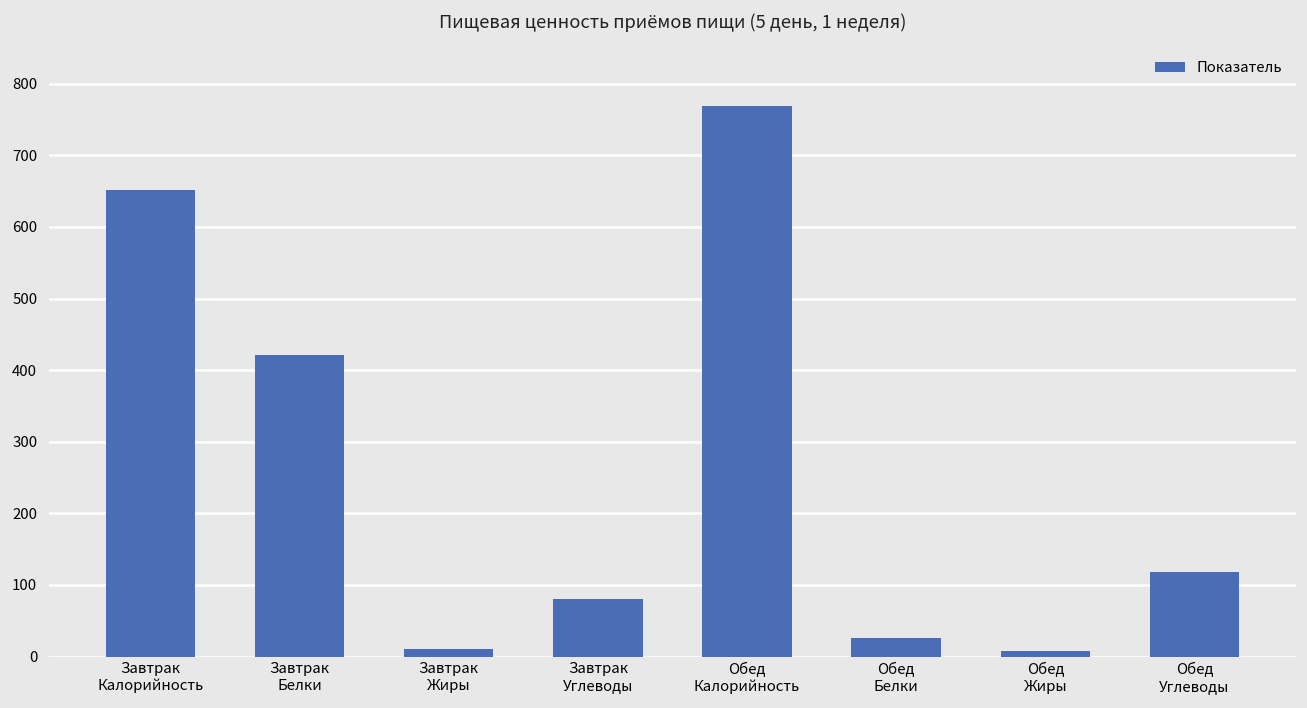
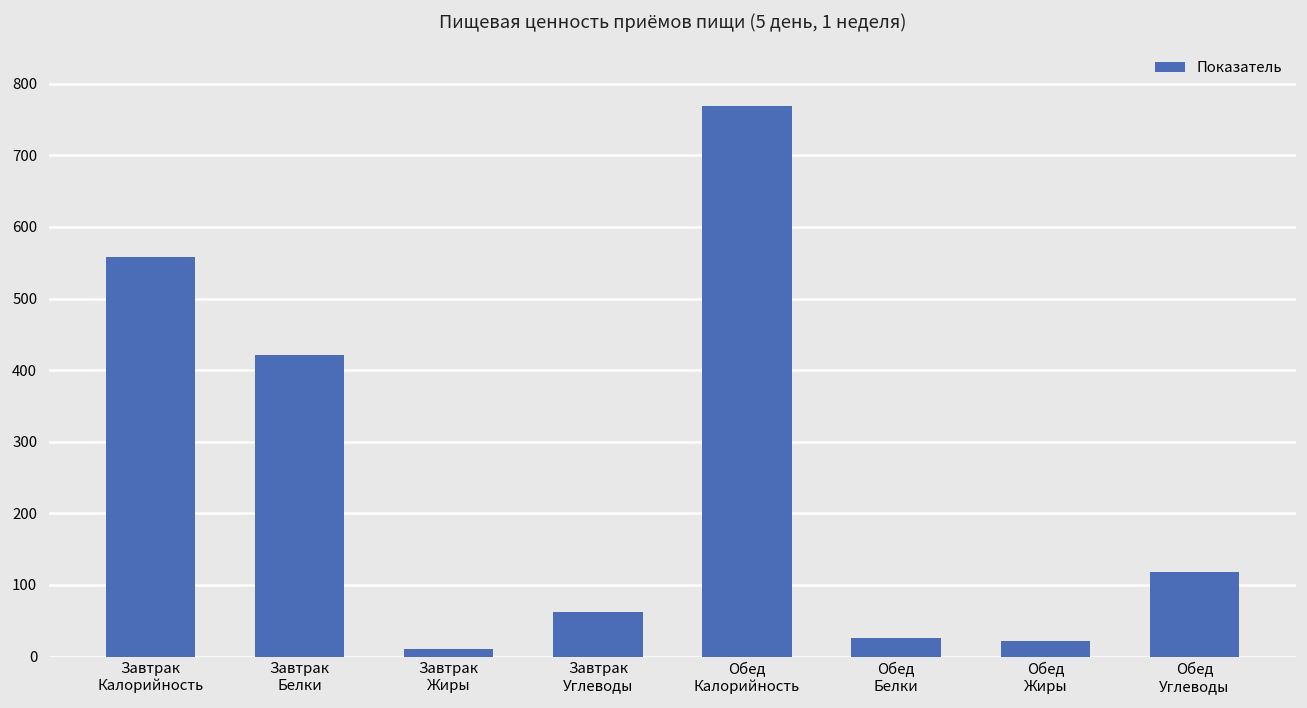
Завтрак Калорийность: 650 -> 560
Завтрак Углеводы: 80 -> 60
Обед Жиры: 10 -> 20
